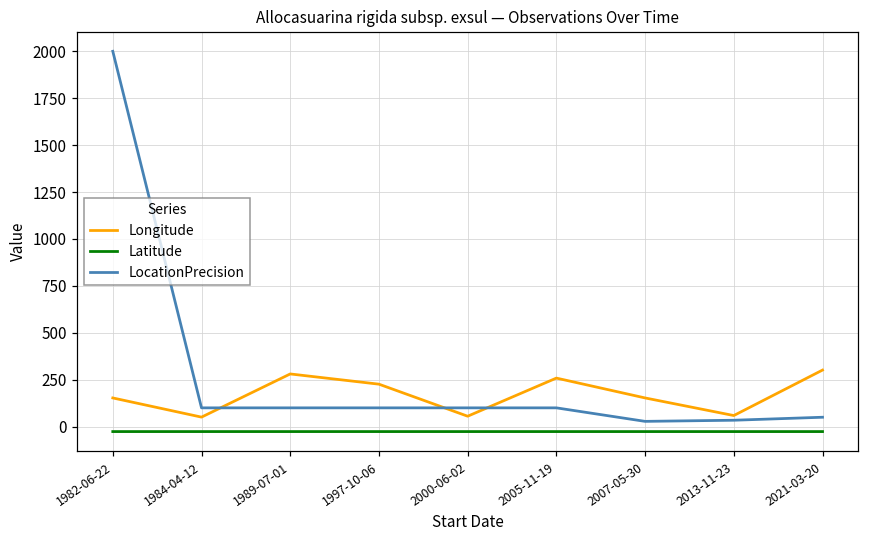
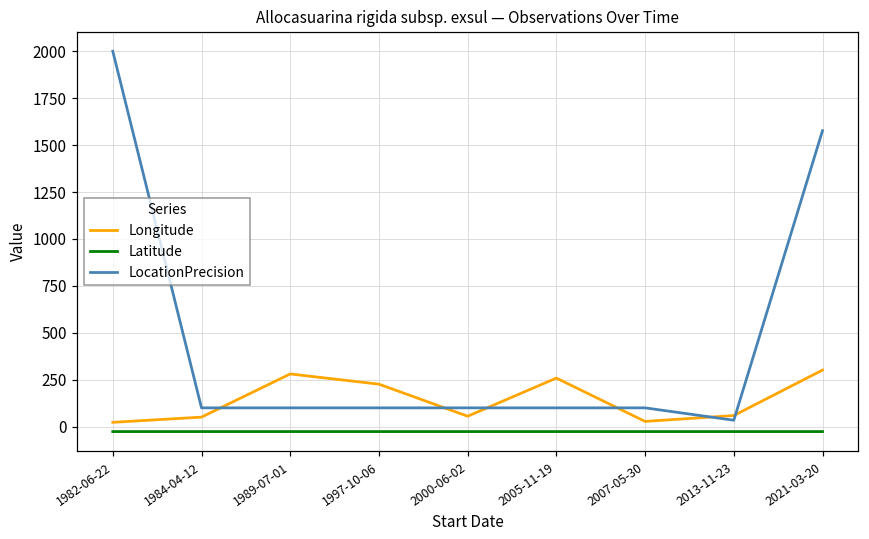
Longitude, 1982-06-22: 150 -> 20
Longitude, 2007-05-30: 150 -> 30
LocationPrecision, 2007-05-30: 30 -> 100
LocationPrecision, 2021-03-20: 50 -> 1580
